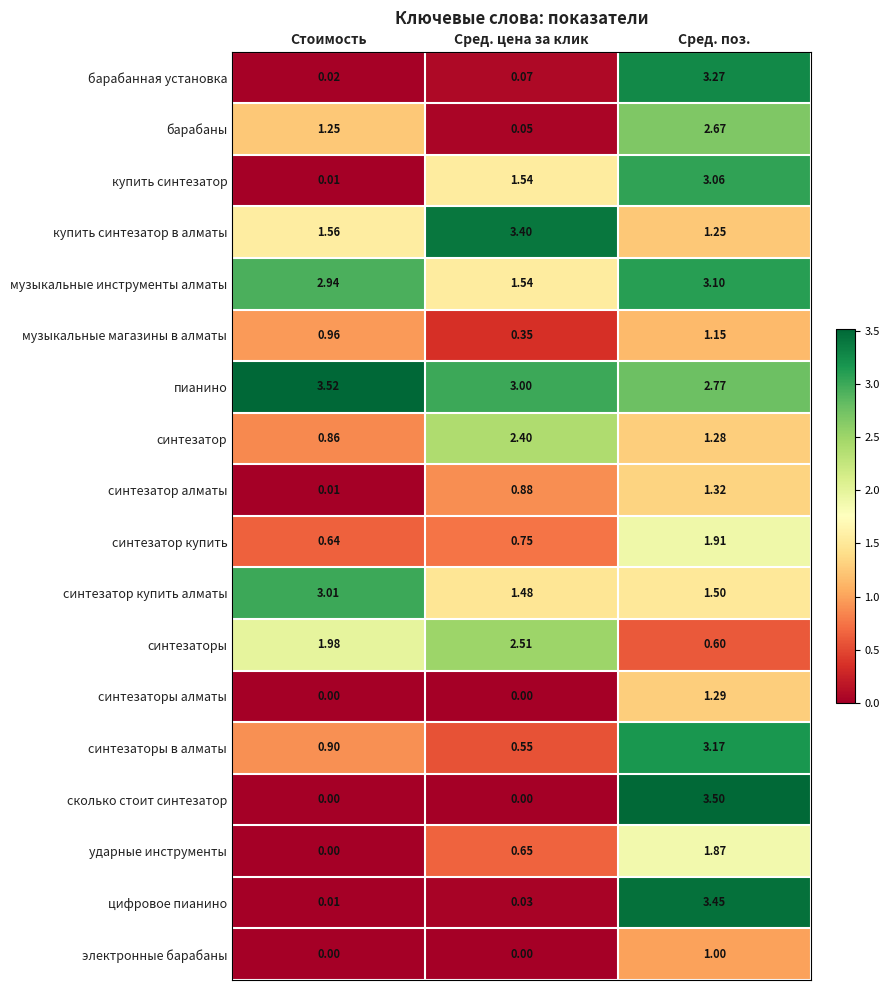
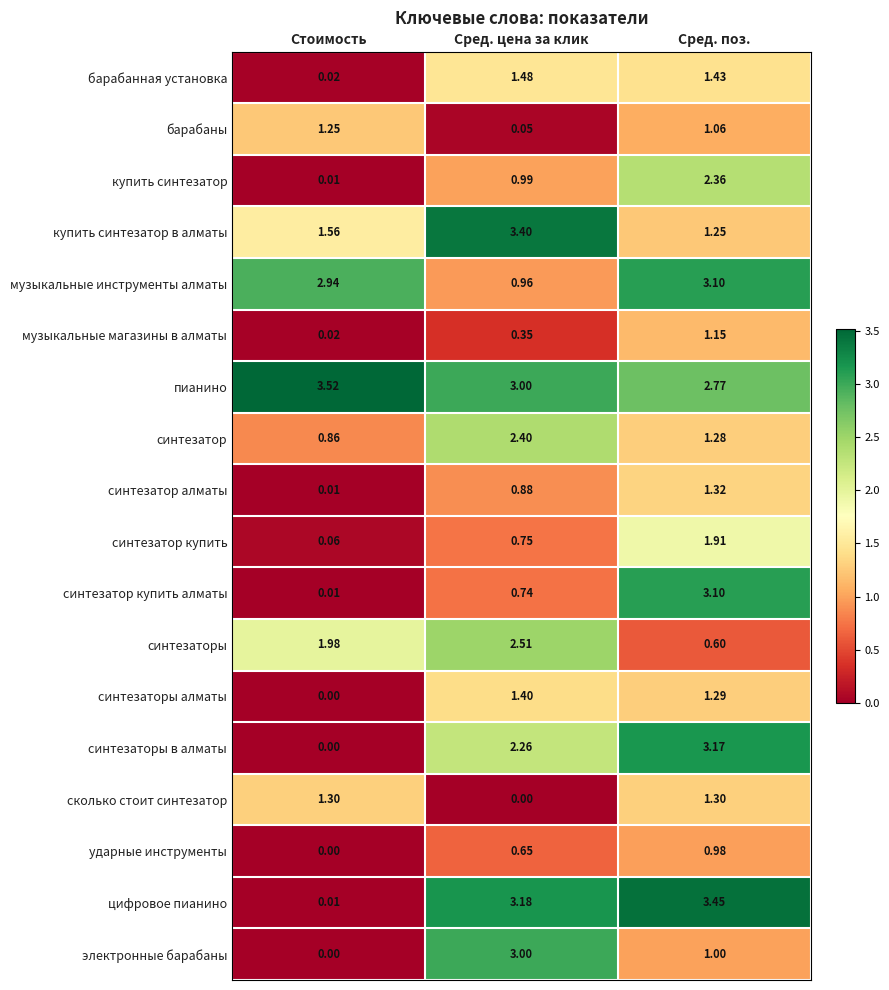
барабанная установка, Сред. цена за клик: 0.07 -> 1.48
барабанная установка, Сред. поз.: 3.27 -> 1.43
барабаны, Сред. поз.: 2.67 -> 1.06
купить синтезатор, Сред. цена за клик: 1.54 -> 0.99
купить синтезатор, Сред. поз.: 3.06 -> 2.36
музыкальные инструменты алматы, Сред. цена за клик: 1.54 -> 0.96
музыкальные магазины в алматы, Стоимость: 0.96 -> 0.02
синтезатор купить, Стоимость: 0.64 -> 0.06
синтезатор купить алматы, Стоимость: 3.01 -> 0.01
синтезатор купить алматы, Сред. цена за клик: 1.48 -> 0.74
синтезатор купить алматы, Сред. поз.: 1.50 -> 3.10
синтезаторы алматы, Сред. цена за клик: 0.00 -> 1.40
синтезаторы в алматы, Стоимость: 0.90 -> 0.00
синтезаторы в алматы, Сред. цена за клик: 0.55 -> 2.26
сколько стоит синтезатор, Стоимость: 0.00 -> 1.30
сколько стоит синтезатор, Сред. поз.: 3.50 -> 1.30
ударные инструменты, Сред. поз.: 1.87 -> 0.98
цифровое пианино, Сред. цена за клик: 0.03 -> 3.18
электронные барабаны, Сред. цена за клик: 0.00 -> 3.00
